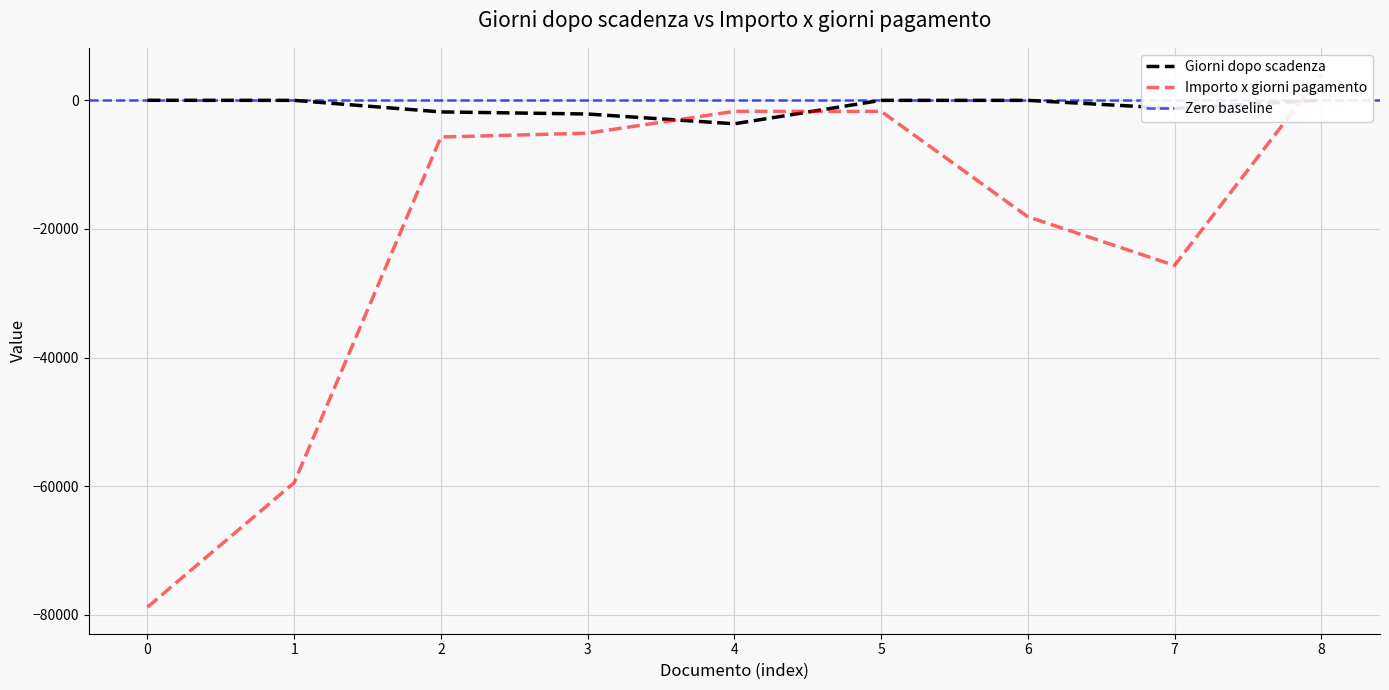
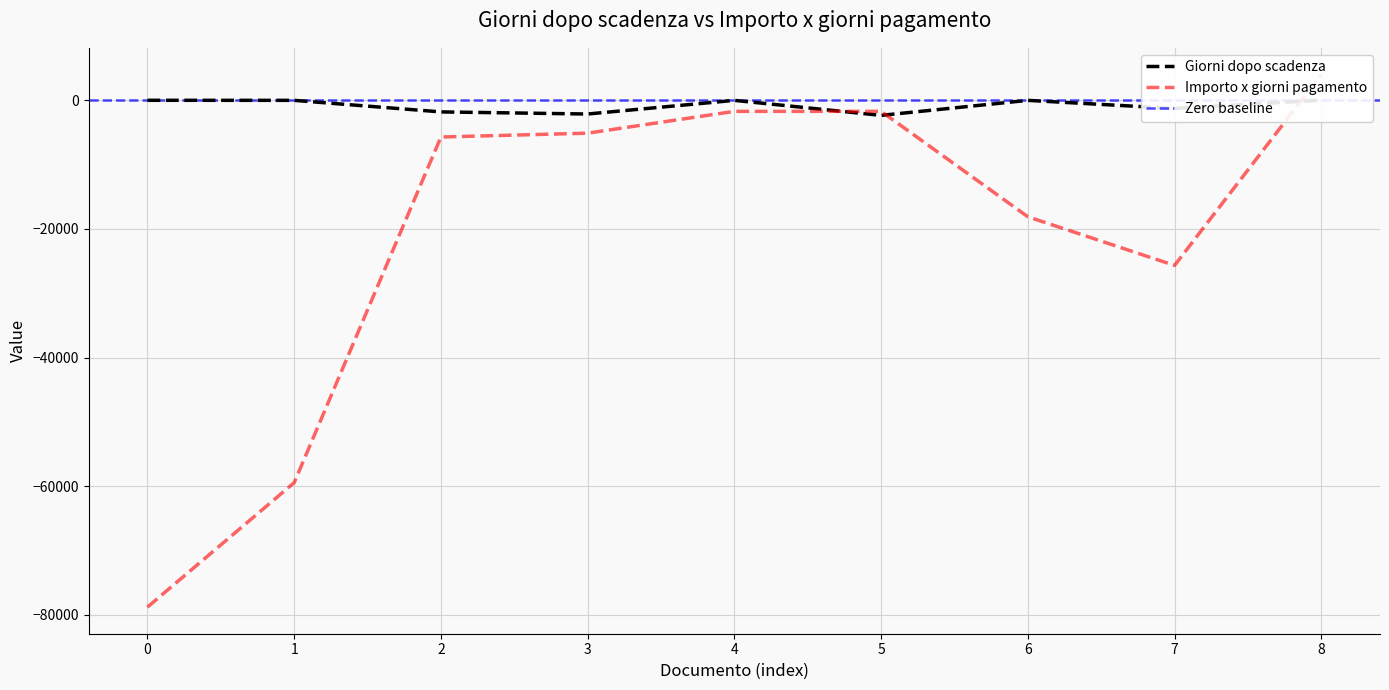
Giorni dopo scadenza, 4: -4000 -> 0
Giorni dopo scadenza, 5: 0 -> -2000
